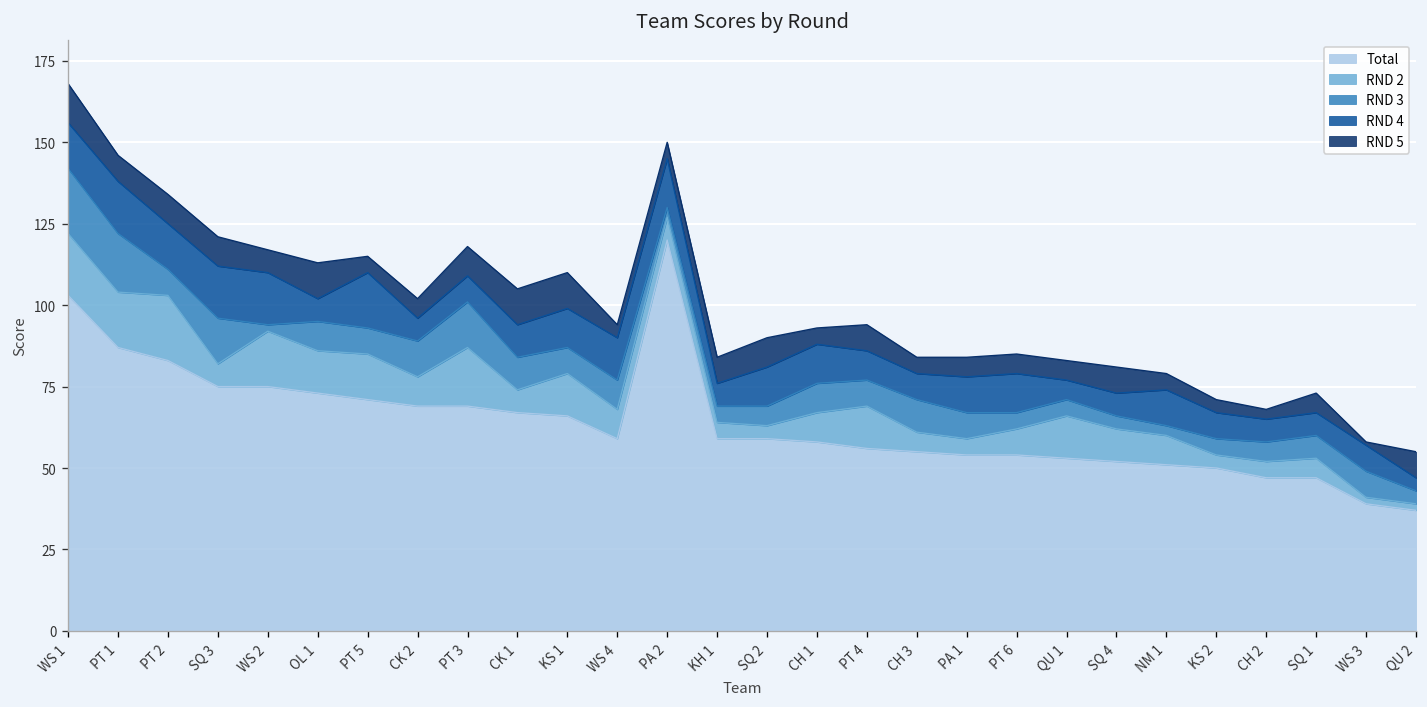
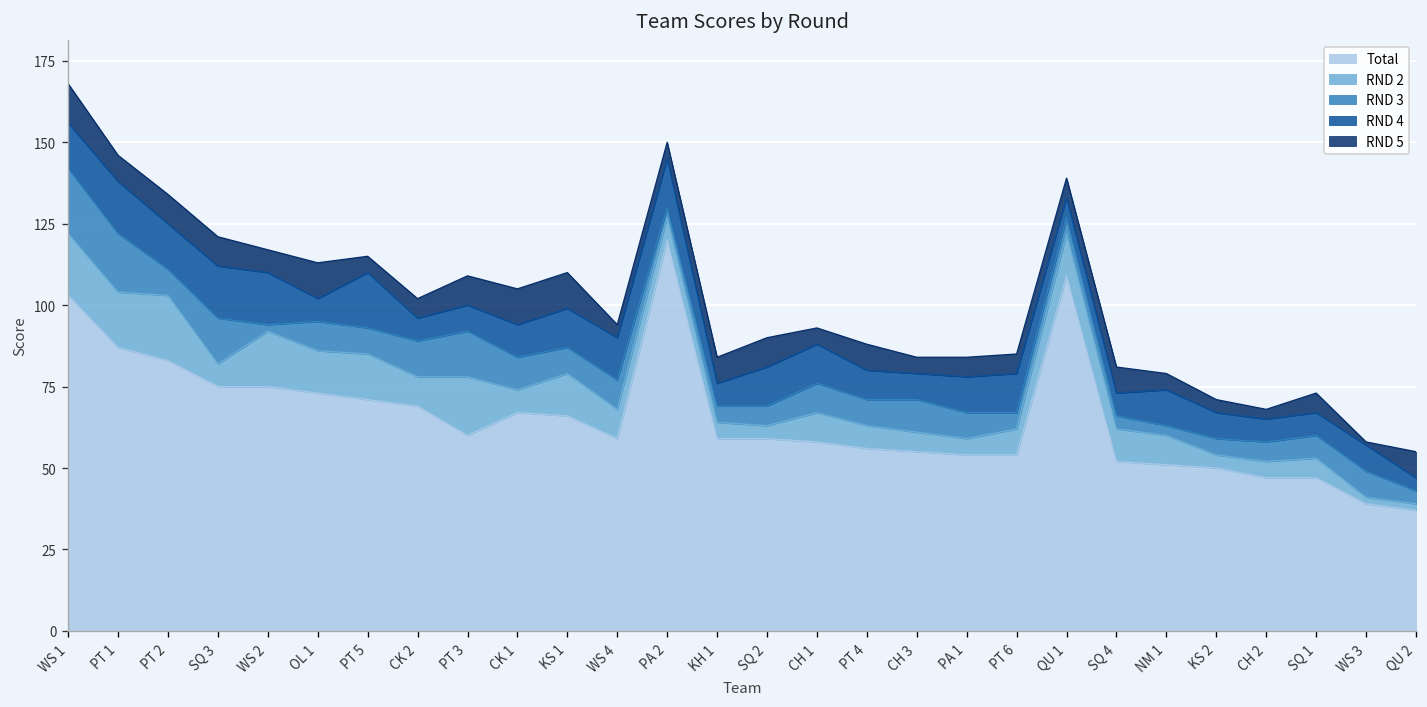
Total, PT 3: 69 -> 60
RND 2, PT 4: 13 -> 7
Total, QU 1: 53 -> 109
